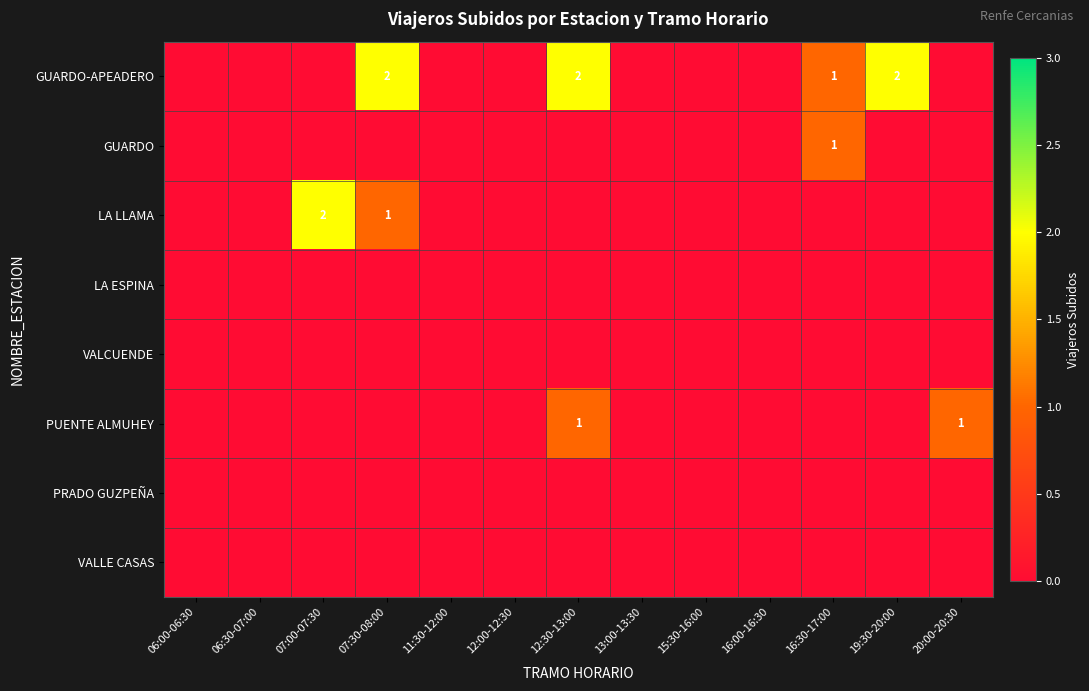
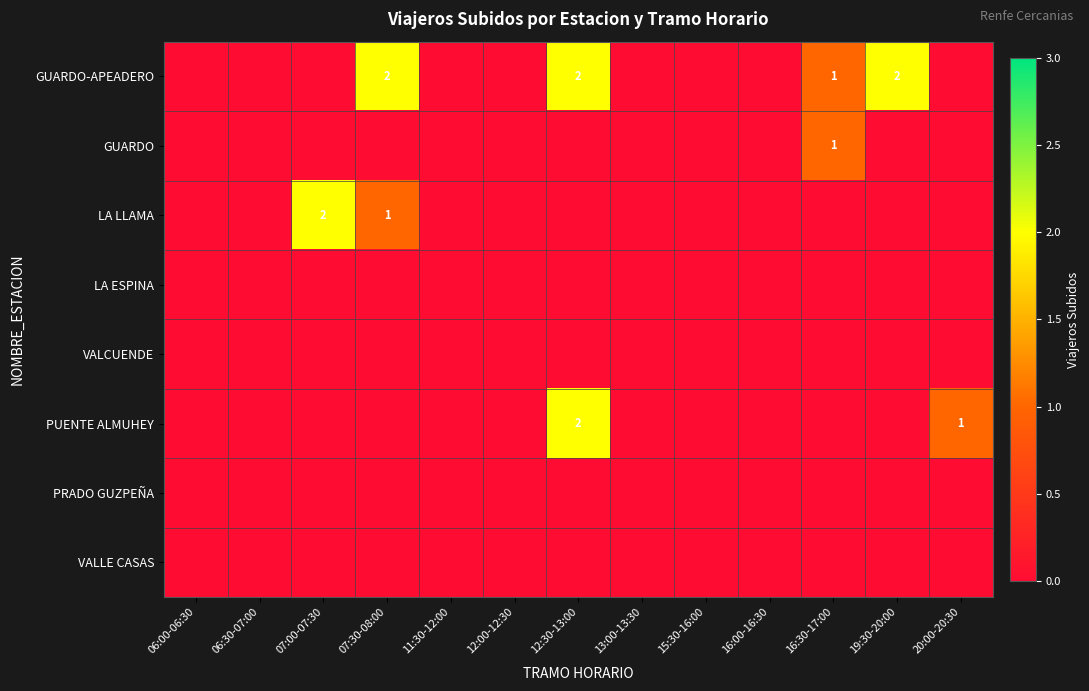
PUENTE ALMUHEY, 12:30-13:00: 1 -> 2
